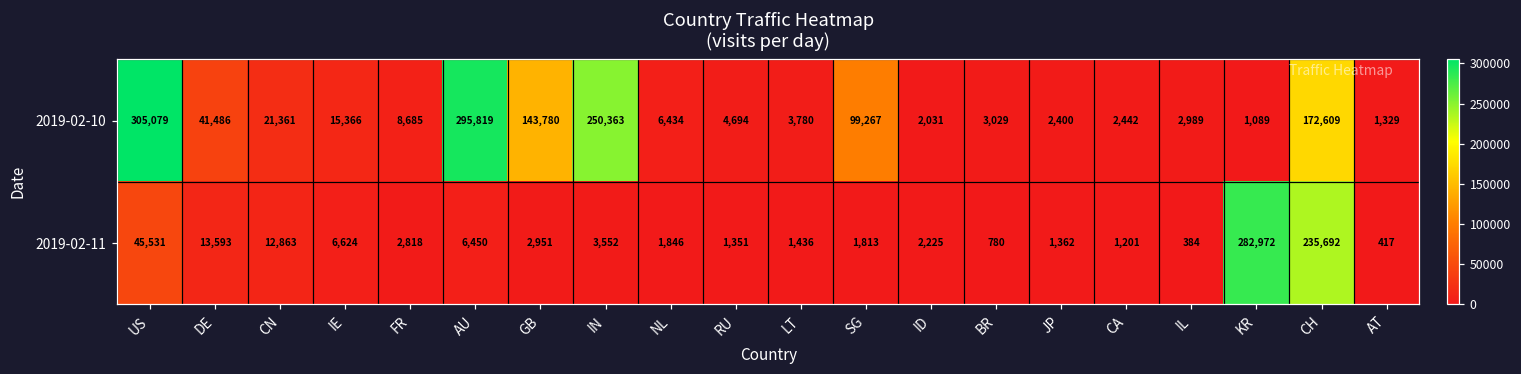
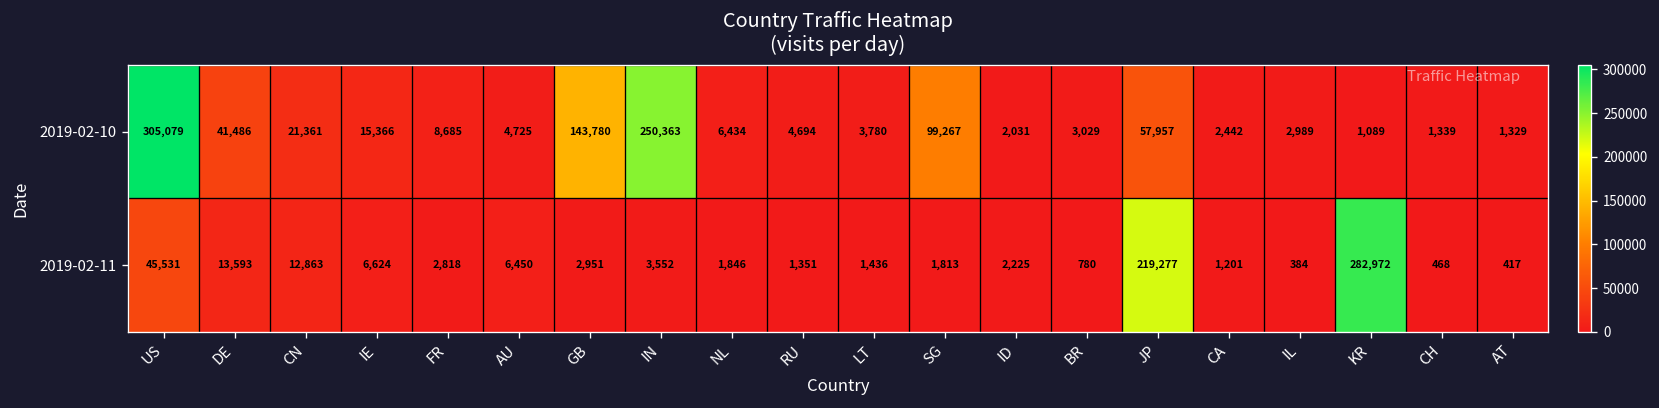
2019-02-10, AU: 295,819 -> 4,725
2019-02-10, JP: 2,400 -> 57,957
2019-02-10, CH: 172,609 -> 1,339
2019-02-11, JP: 1,362 -> 219,277
2019-02-11, CH: 235,692 -> 468
